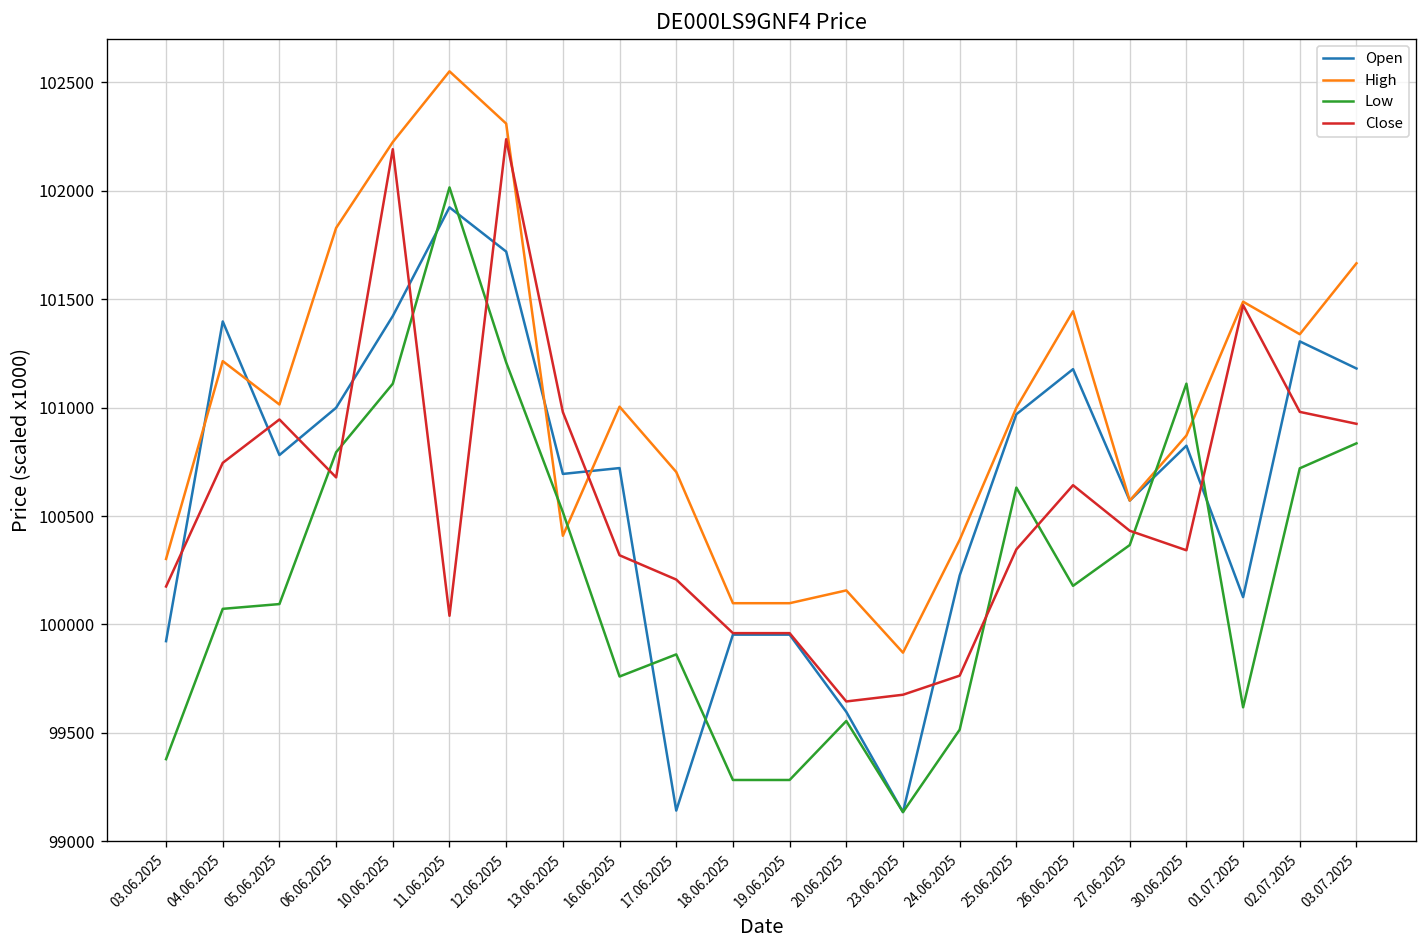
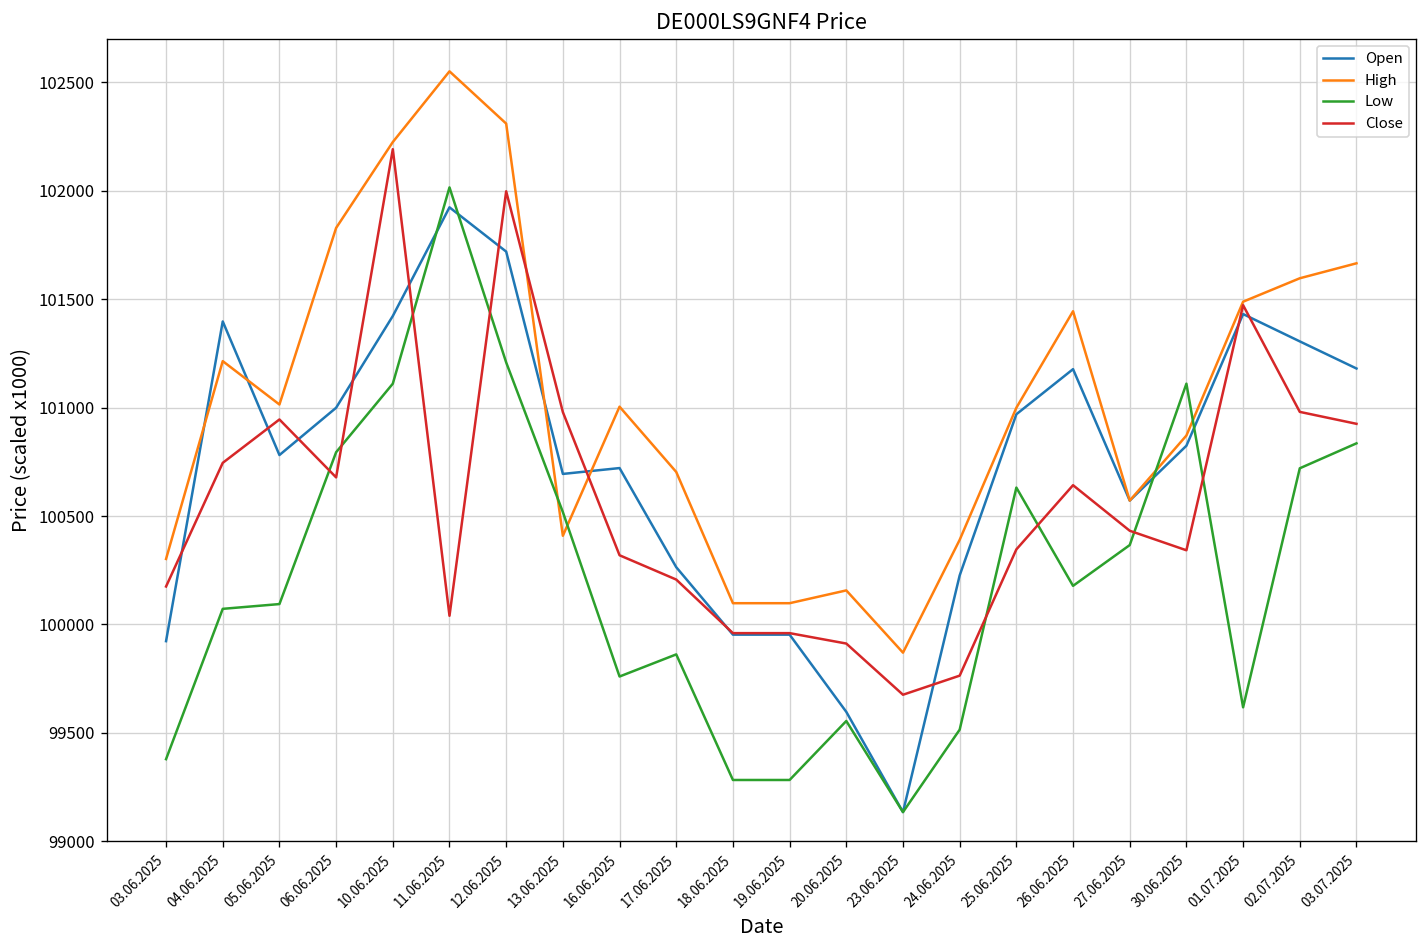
Close, 12.06.2025: 102240 -> 102000
Open, 17.06.2025: 99140 -> 100260
Close, 20.06.2025: 99650 -> 99910
Open, 01.07.2025: 100130 -> 101430
High, 02.07.2025: 101340 -> 101600
